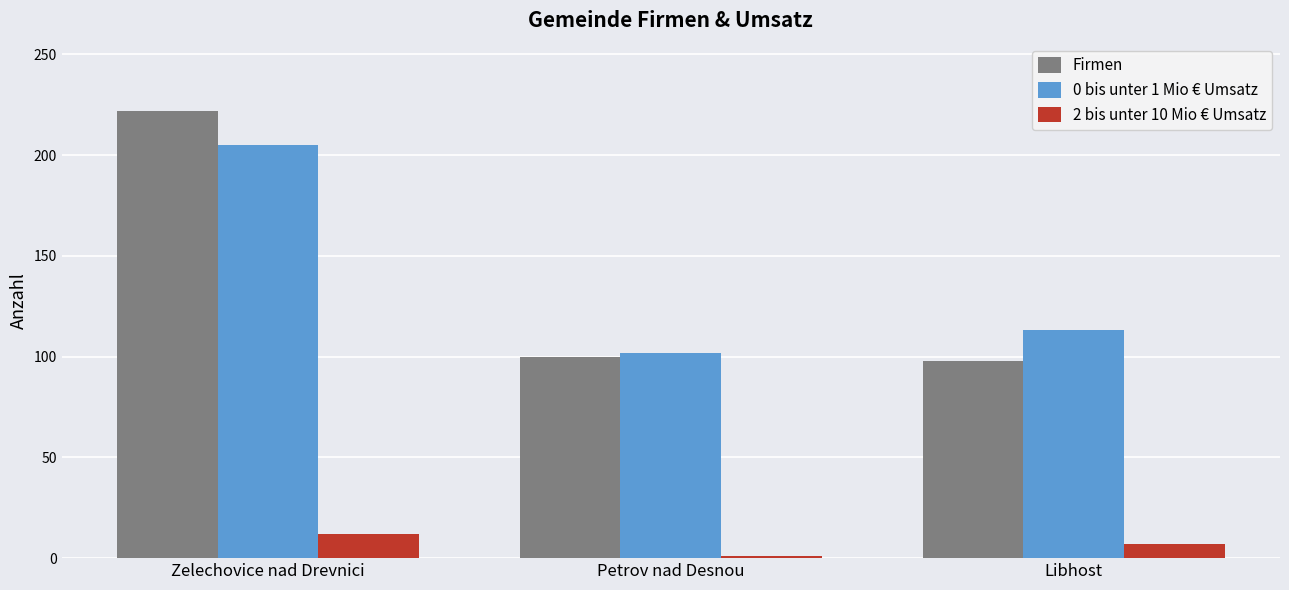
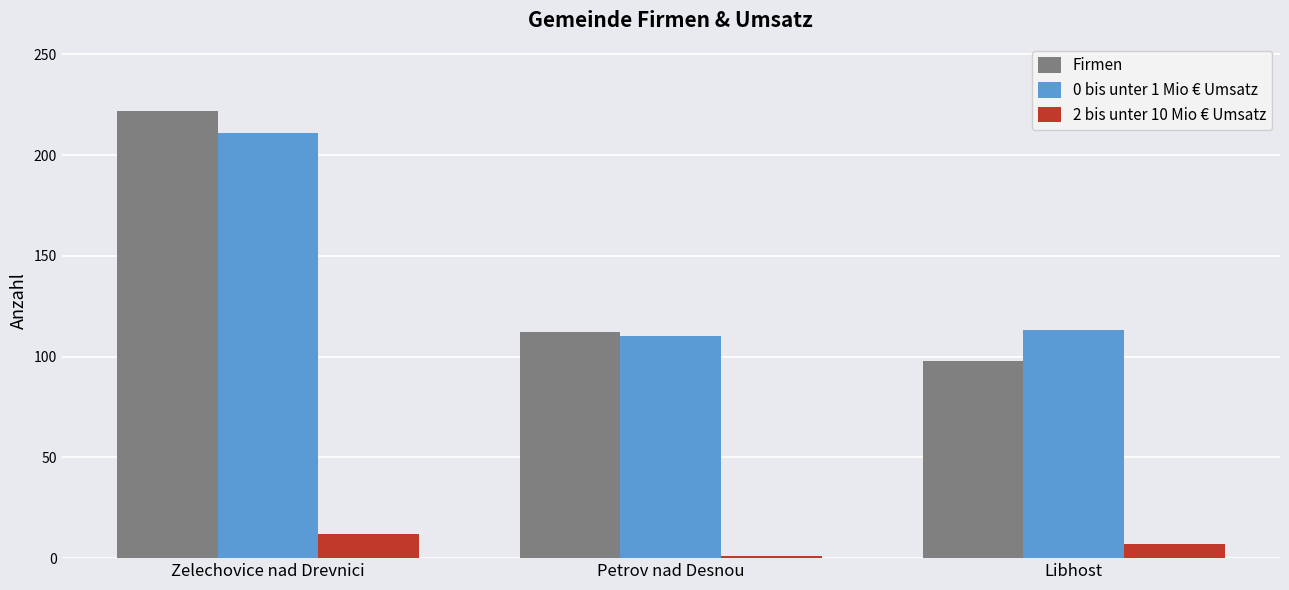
0 bis unter 1 Mio € Umsatz, Zelechovice nad Drevnici: 205 -> 211
Firmen, Petrov nad Desnou: 100 -> 112
0 bis unter 1 Mio € Umsatz, Petrov nad Desnou: 102 -> 110
